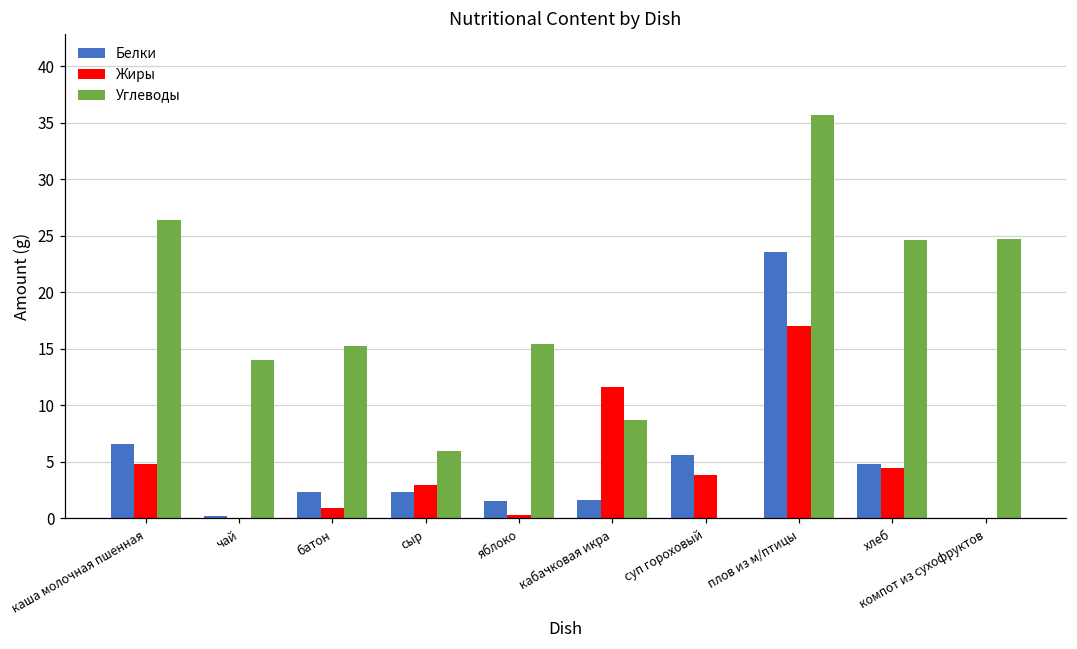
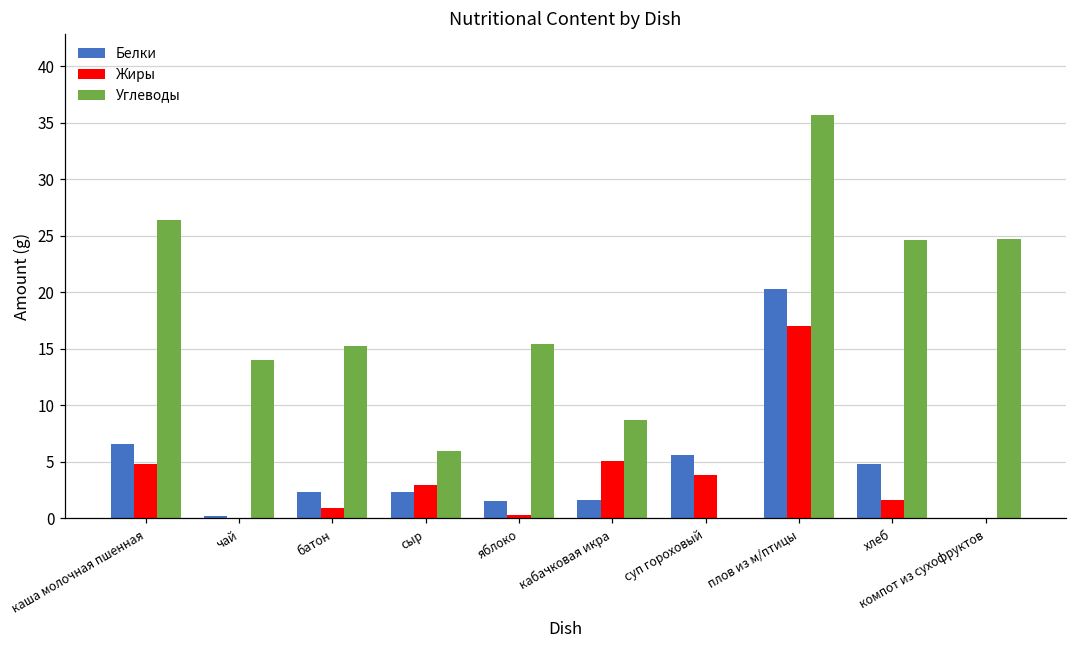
Жиры, кабачковая икра: 11.6 -> 5.1
Белки, плов из м/птицы: 23.6 -> 20.3
Жиры, хлеб: 4.5 -> 1.6
